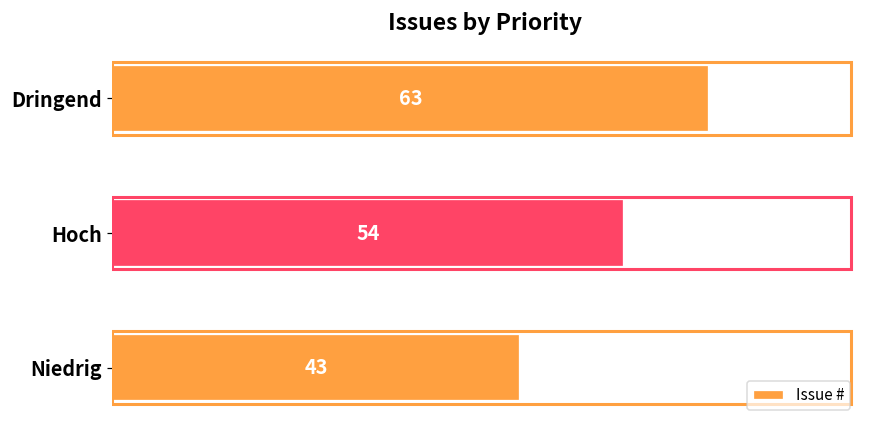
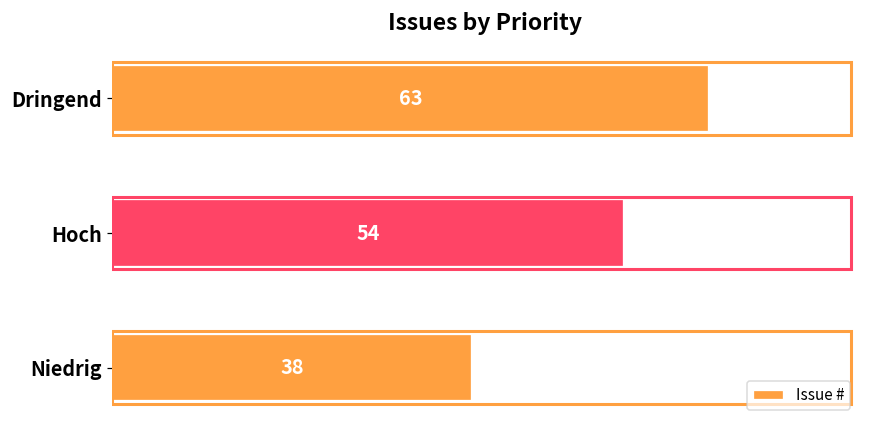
Niedrig: 43 -> 38
